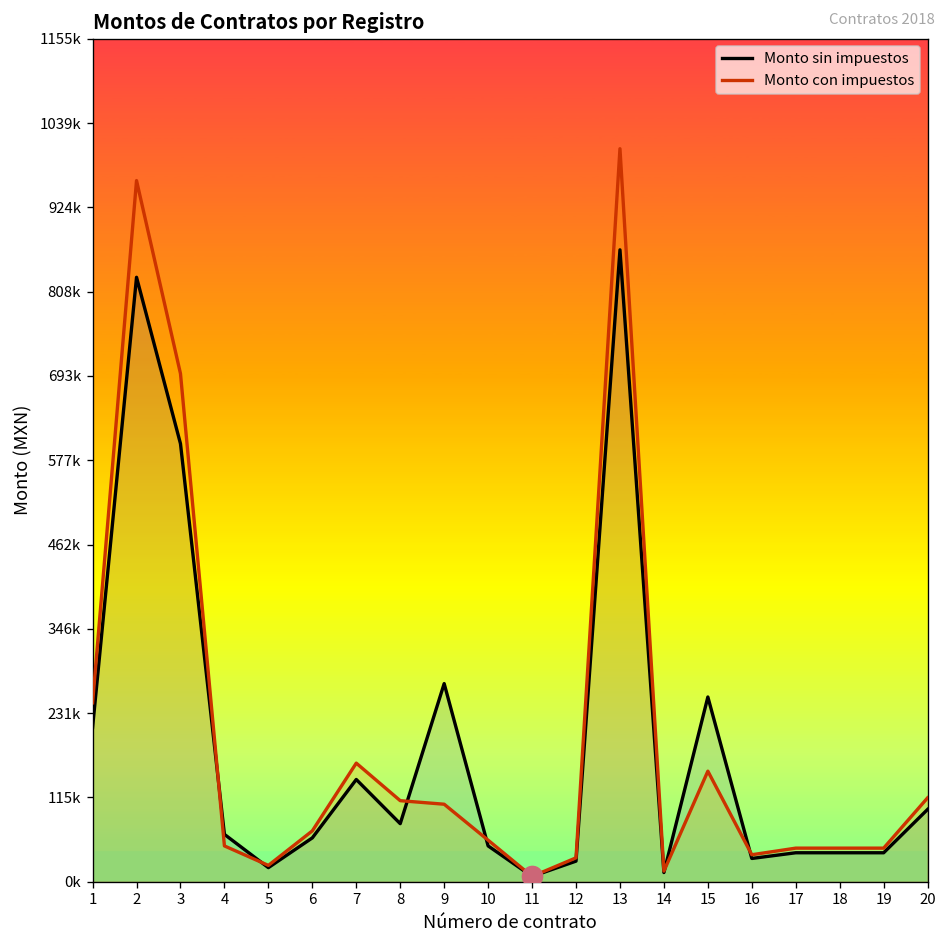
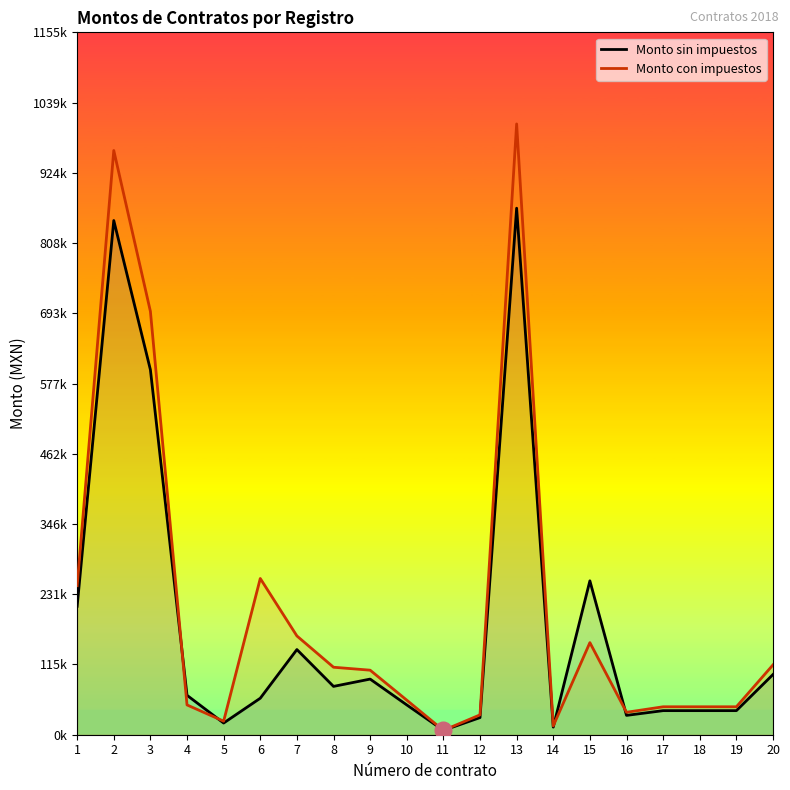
Monto sin impuestos, 2: 830000 -> 850000
Monto con impuestos, 6: 70000 -> 260000
Monto sin impuestos, 9: 270000 -> 90000
